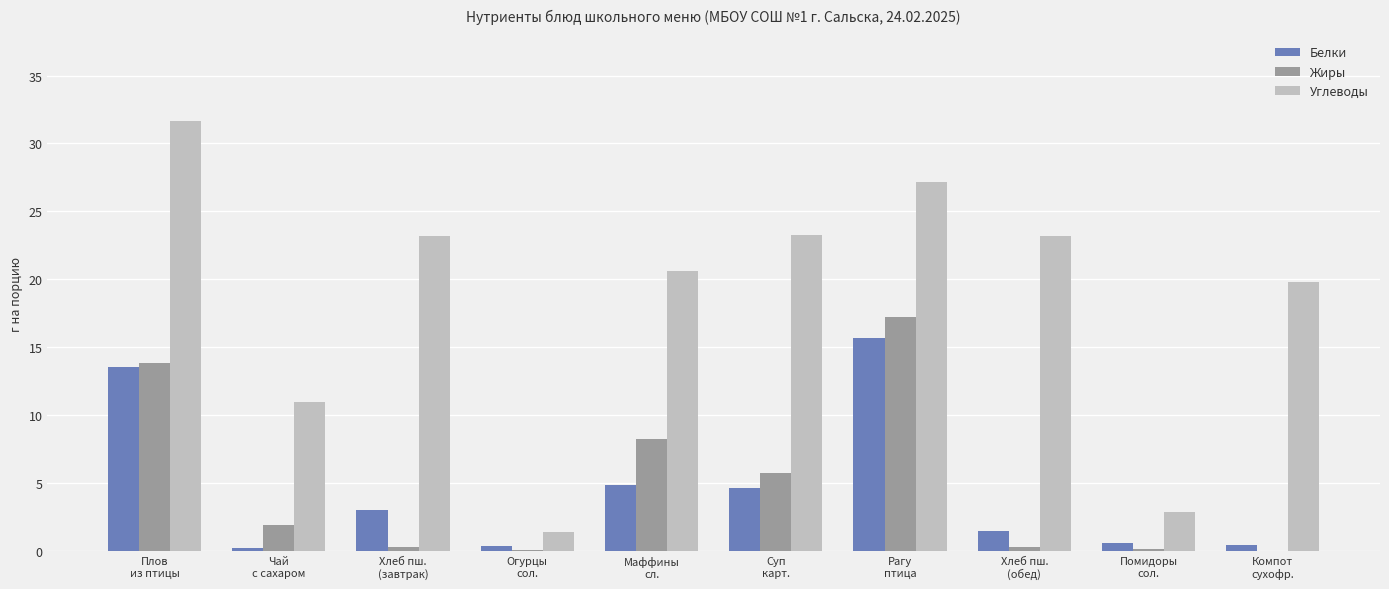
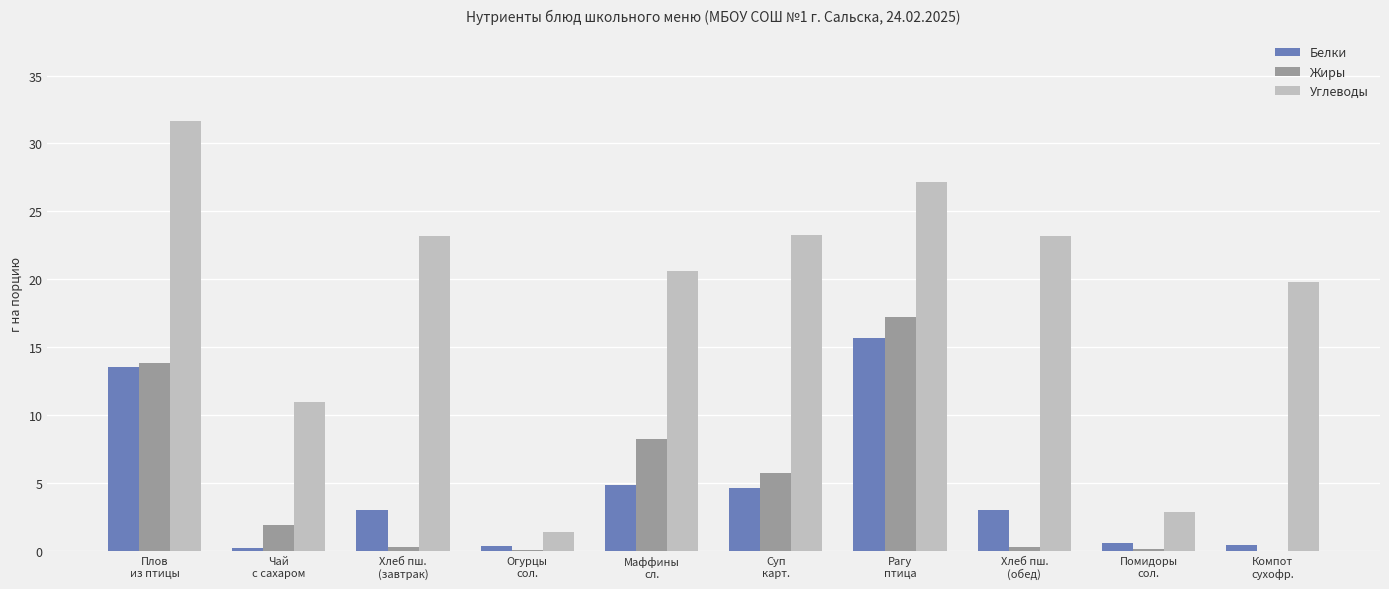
Белки, Хлеб пш. (обед): 1.5 -> 3.0
